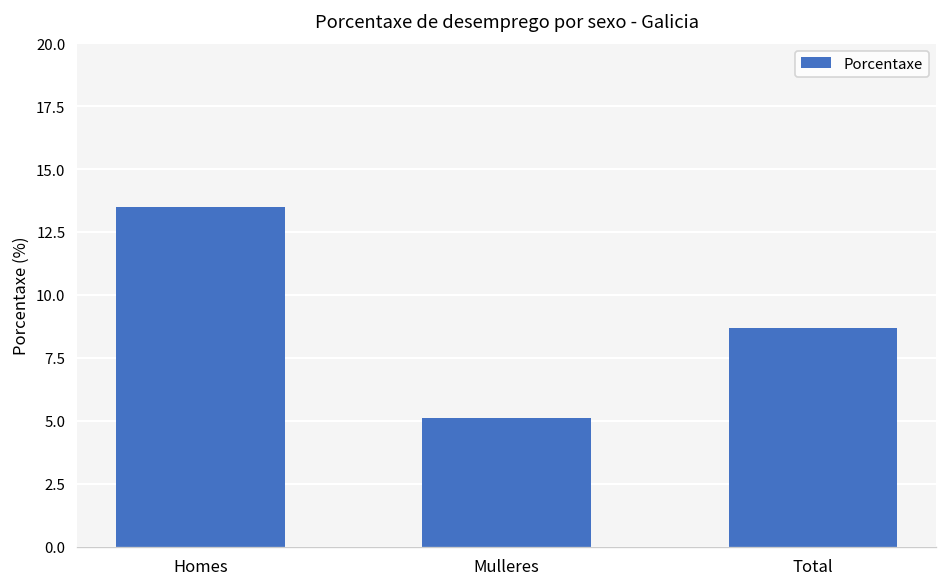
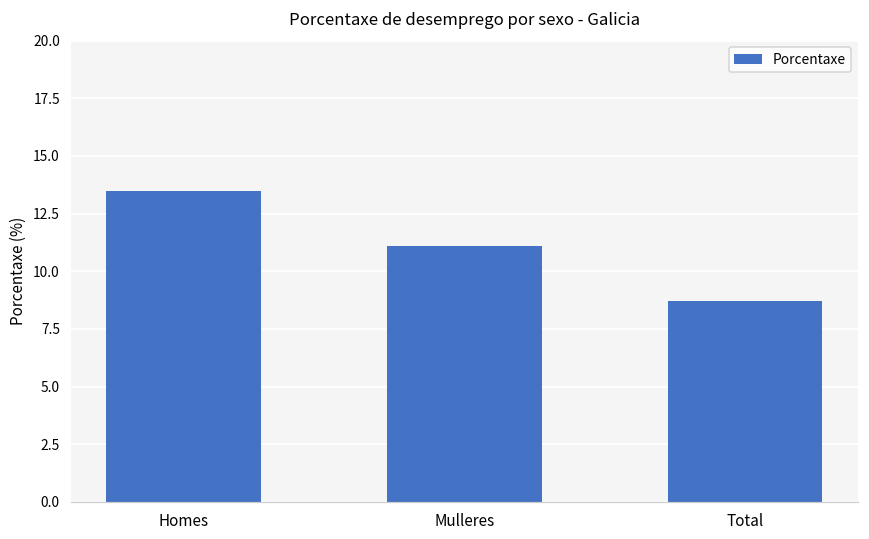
Mulleres: 5.1 -> 11.1
